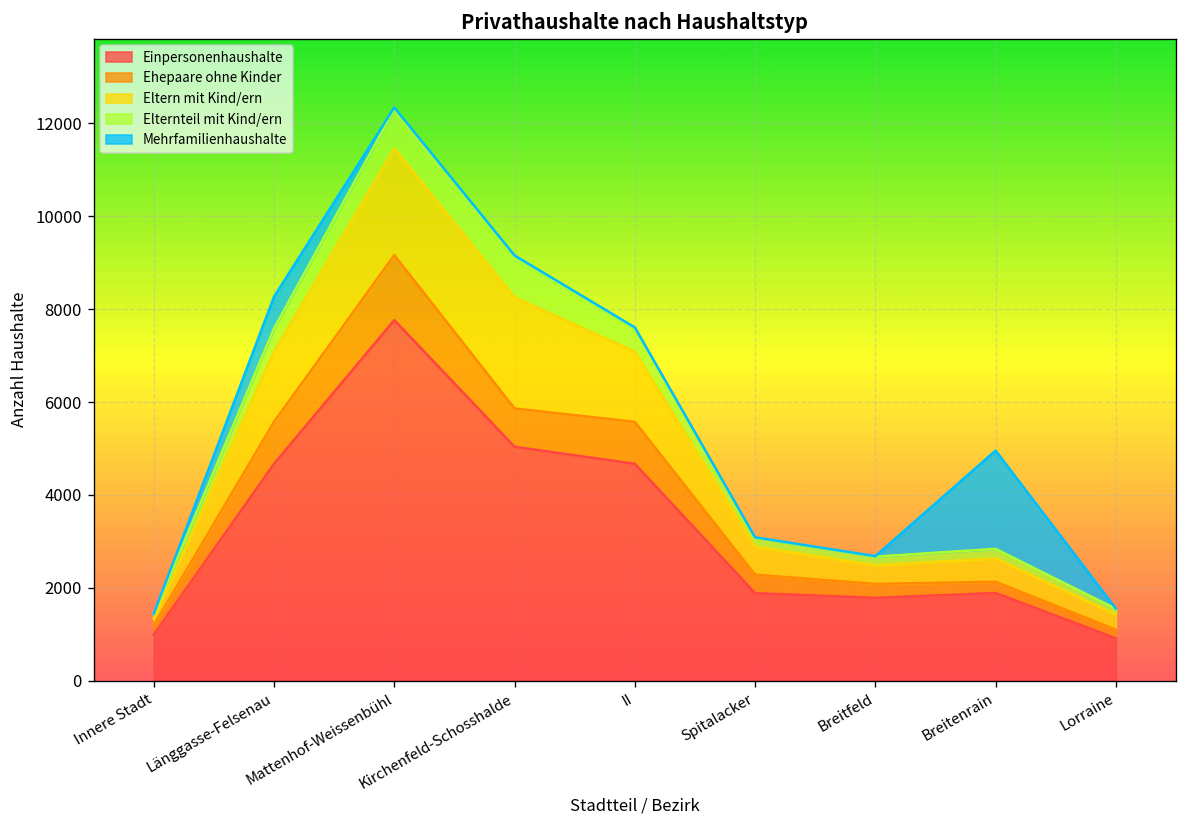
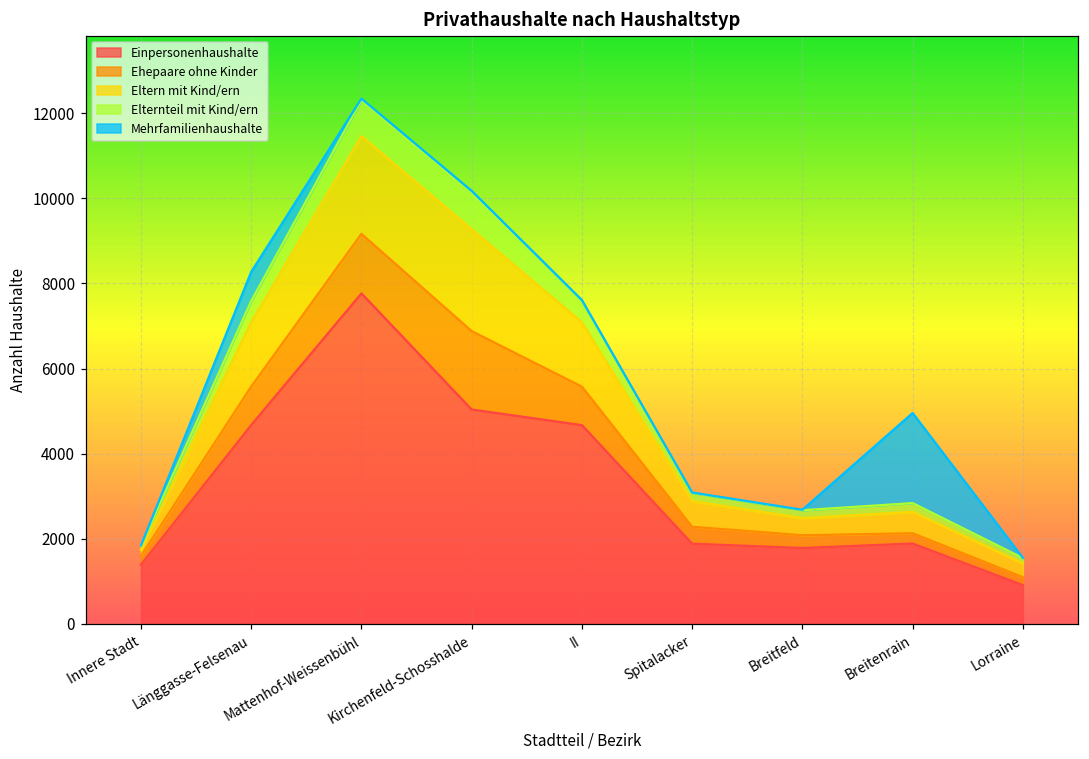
Einpersonenhaushalte, Innere Stadt: 1000 -> 1400
Ehepaare ohne Kinder, Kirchenfeld-Schosshalde: 800 -> 1800
